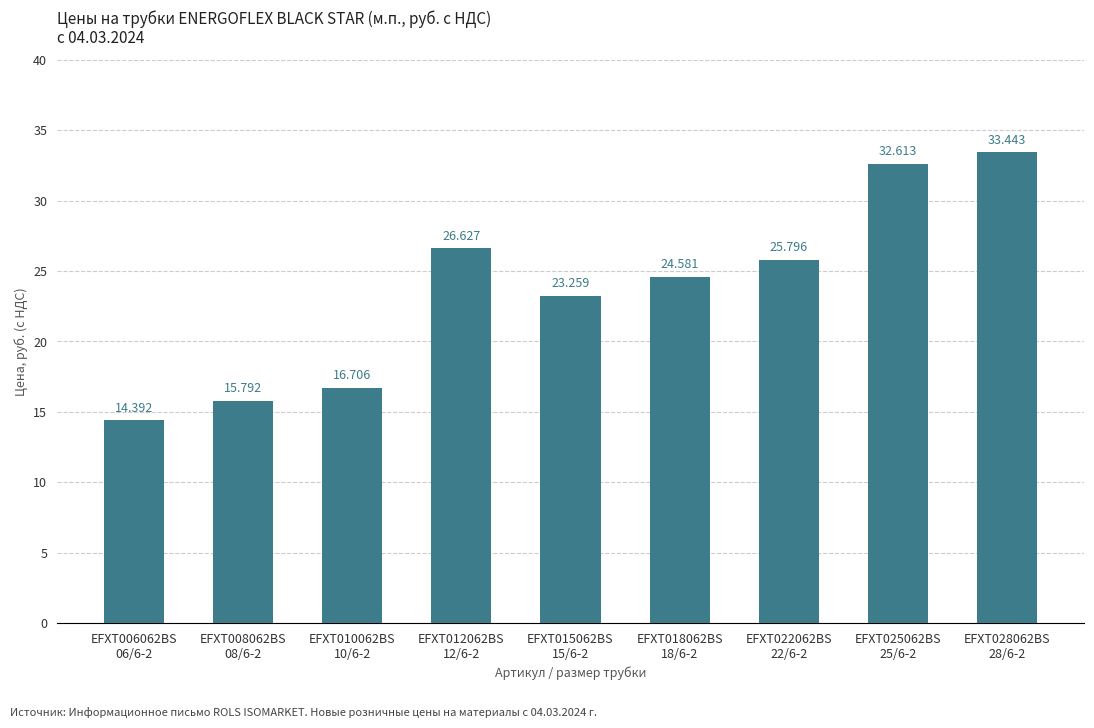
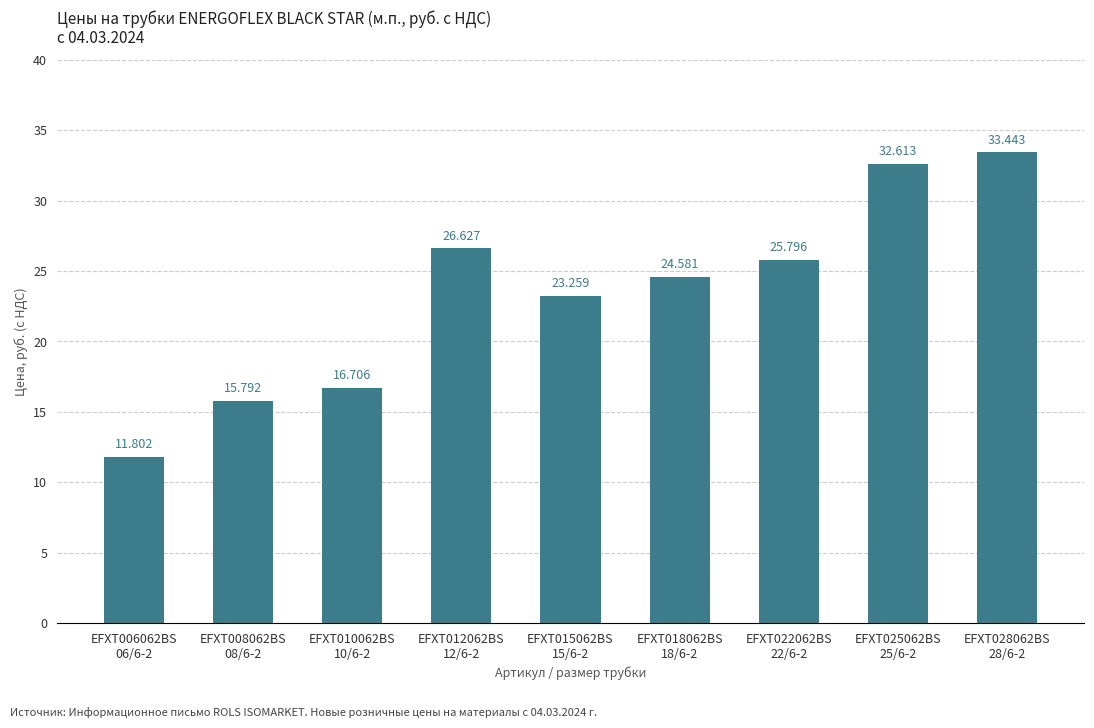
EFXT006062BS 06/6-2: 14.392 -> 11.802
